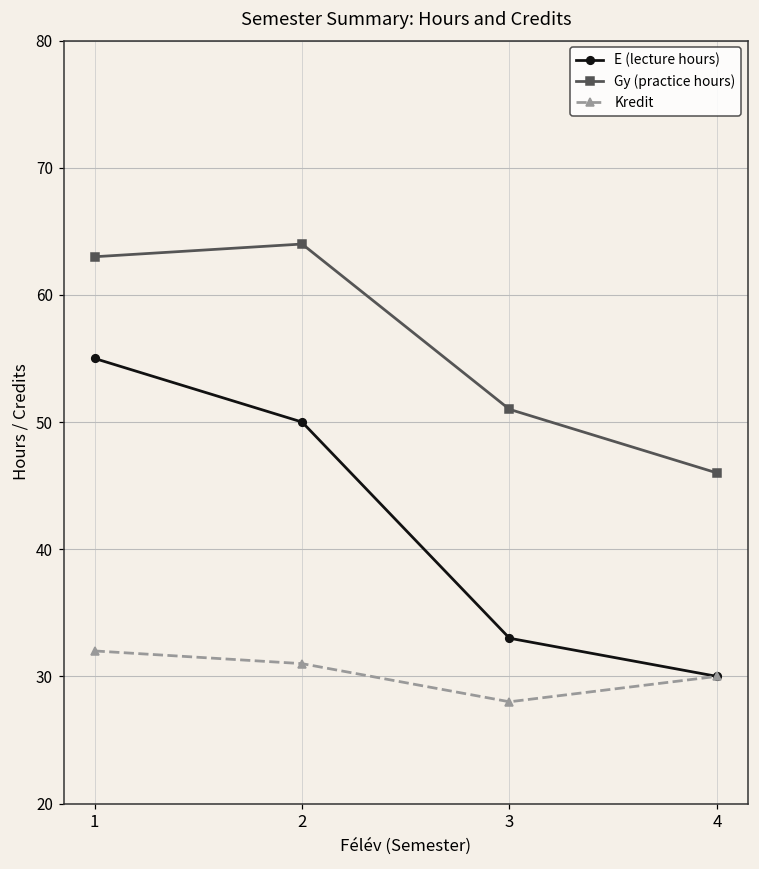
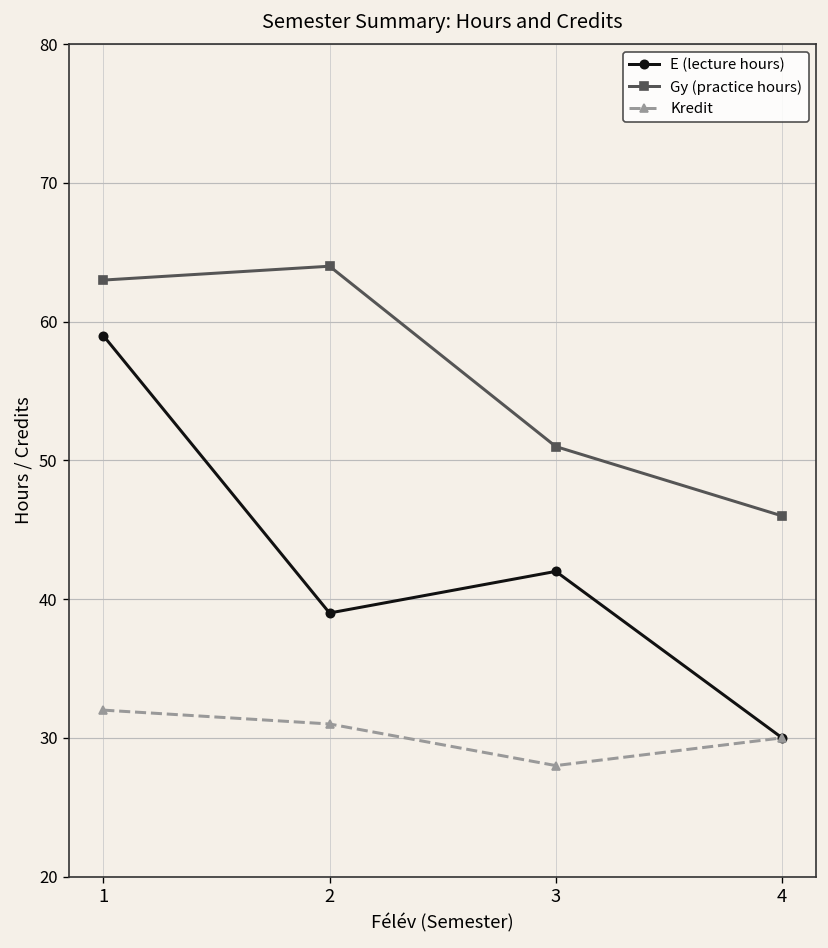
E (lecture hours), 1: 55 -> 59
E (lecture hours), 2: 50 -> 39
E (lecture hours), 3: 33 -> 42
